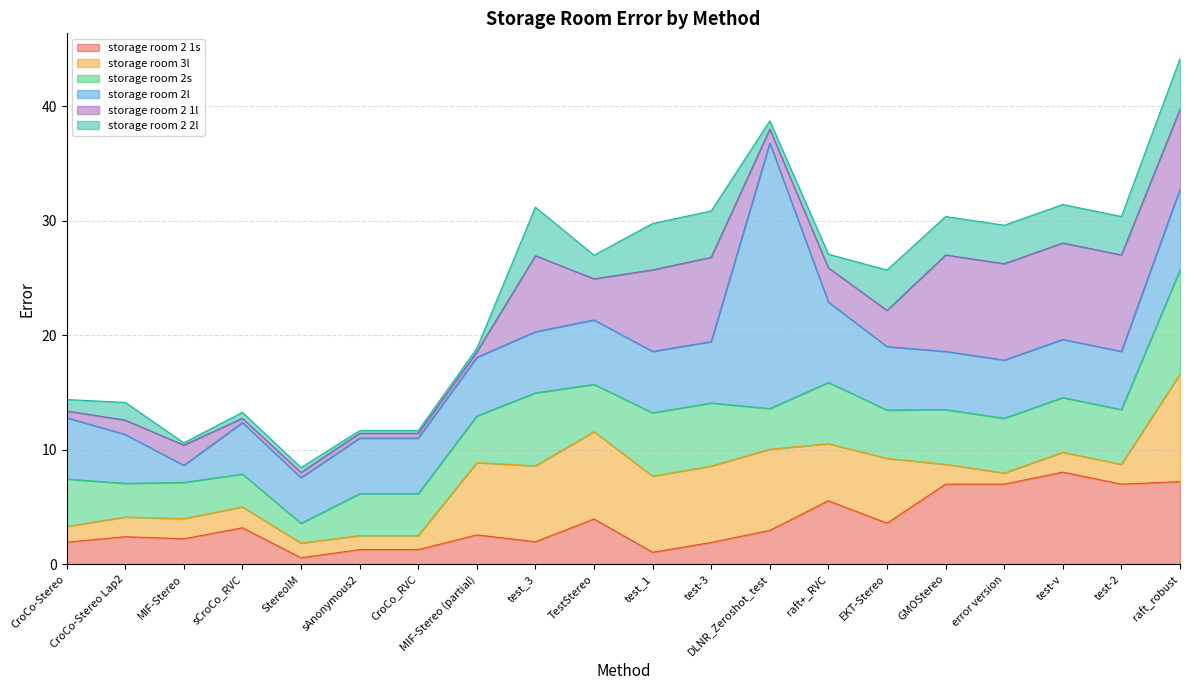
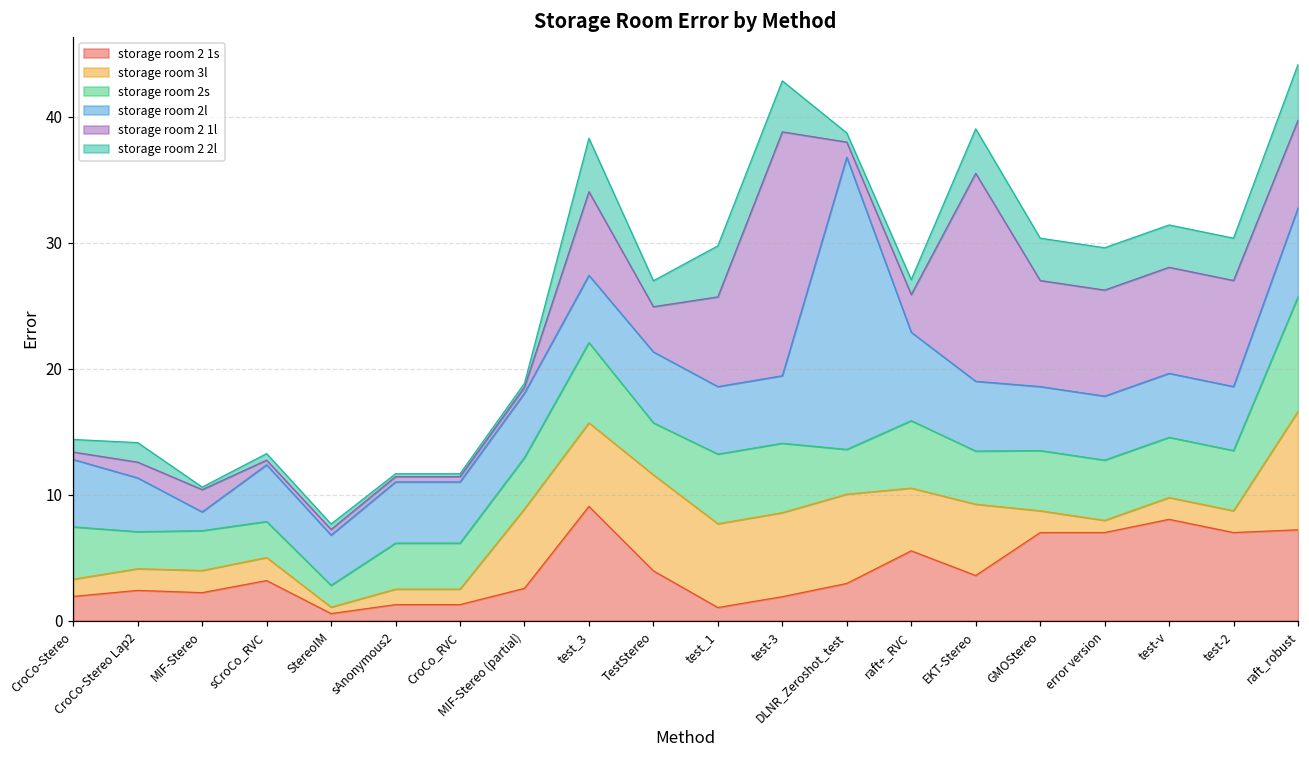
storage room 3l, StereoIM: 1.3 -> 0.5
storage room 2 1s, test_3: 2.0 -> 9.1
storage room 2 1l, test-3: 7.4 -> 19.4
storage room 2 1l, EKT-Stereo: 3.2 -> 16.5
